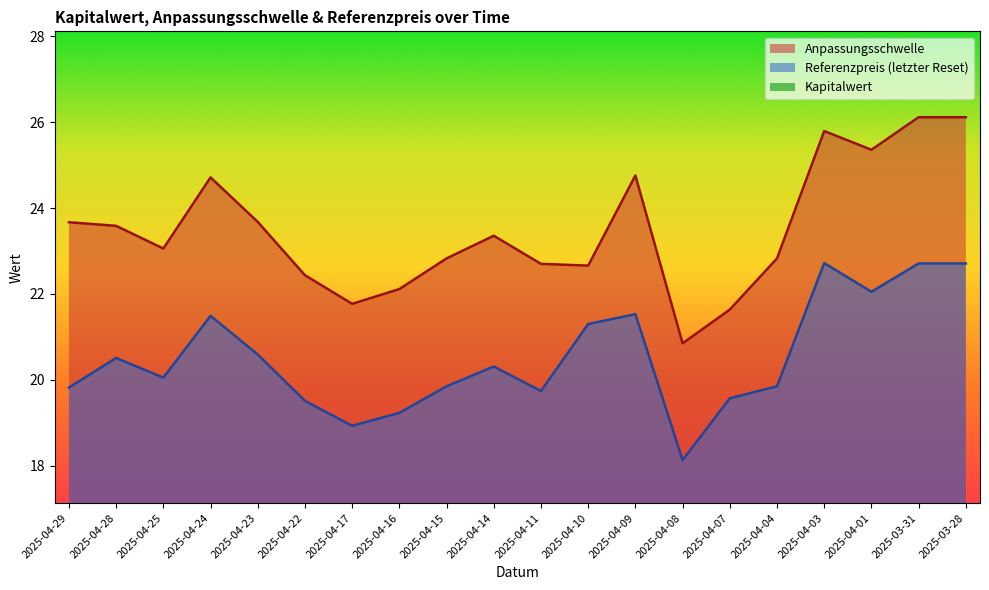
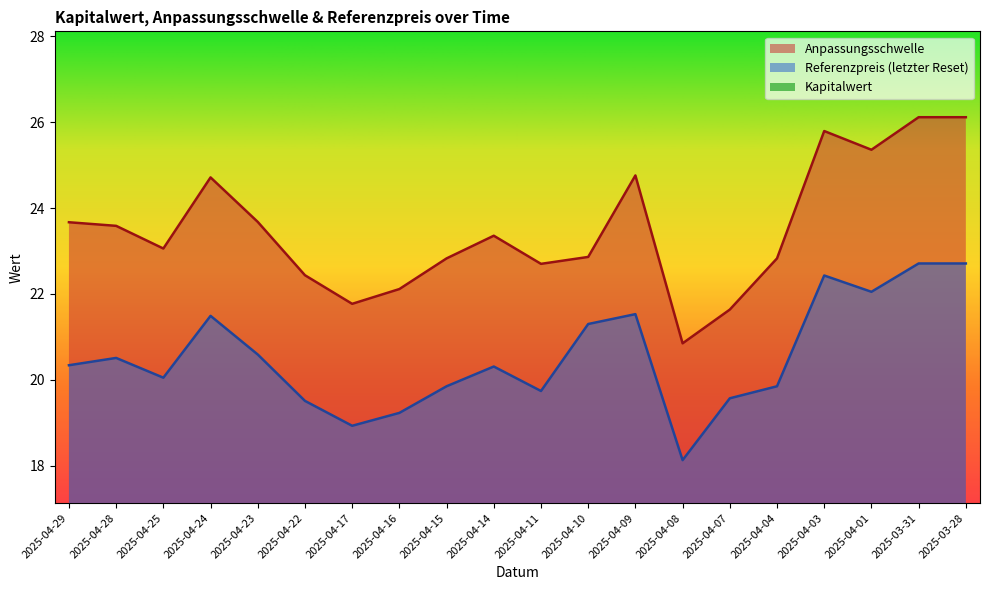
Referenzpreis (letzter Reset), 2025-04-29: 19.8 -> 20.3
Anpassungsschwelle, 2025-04-10: 22.7 -> 22.9
Referenzpreis (letzter Reset), 2025-04-03: 22.7 -> 22.4
